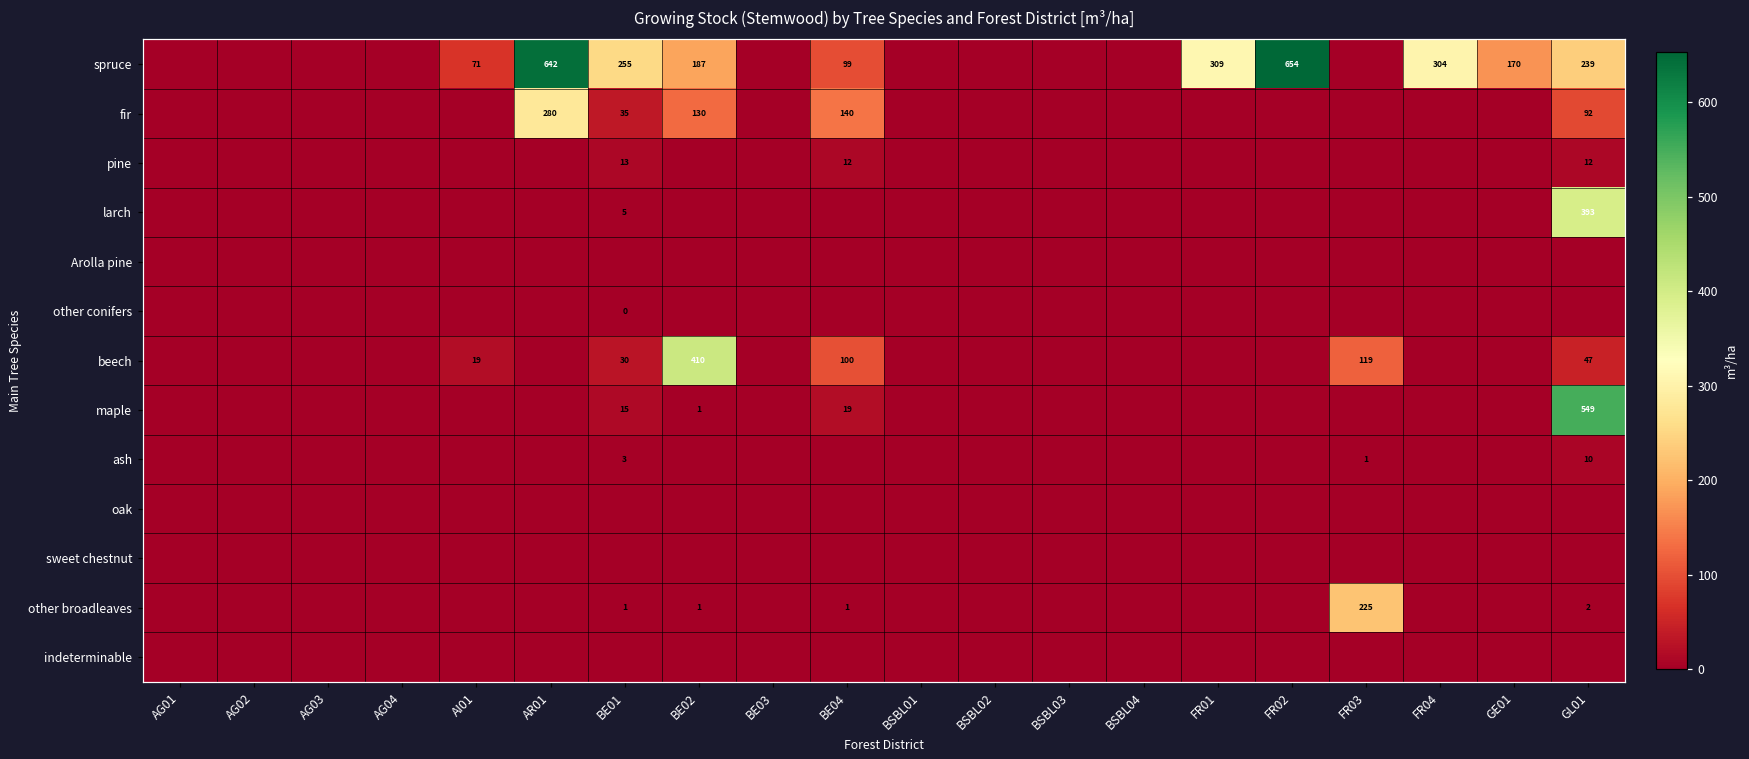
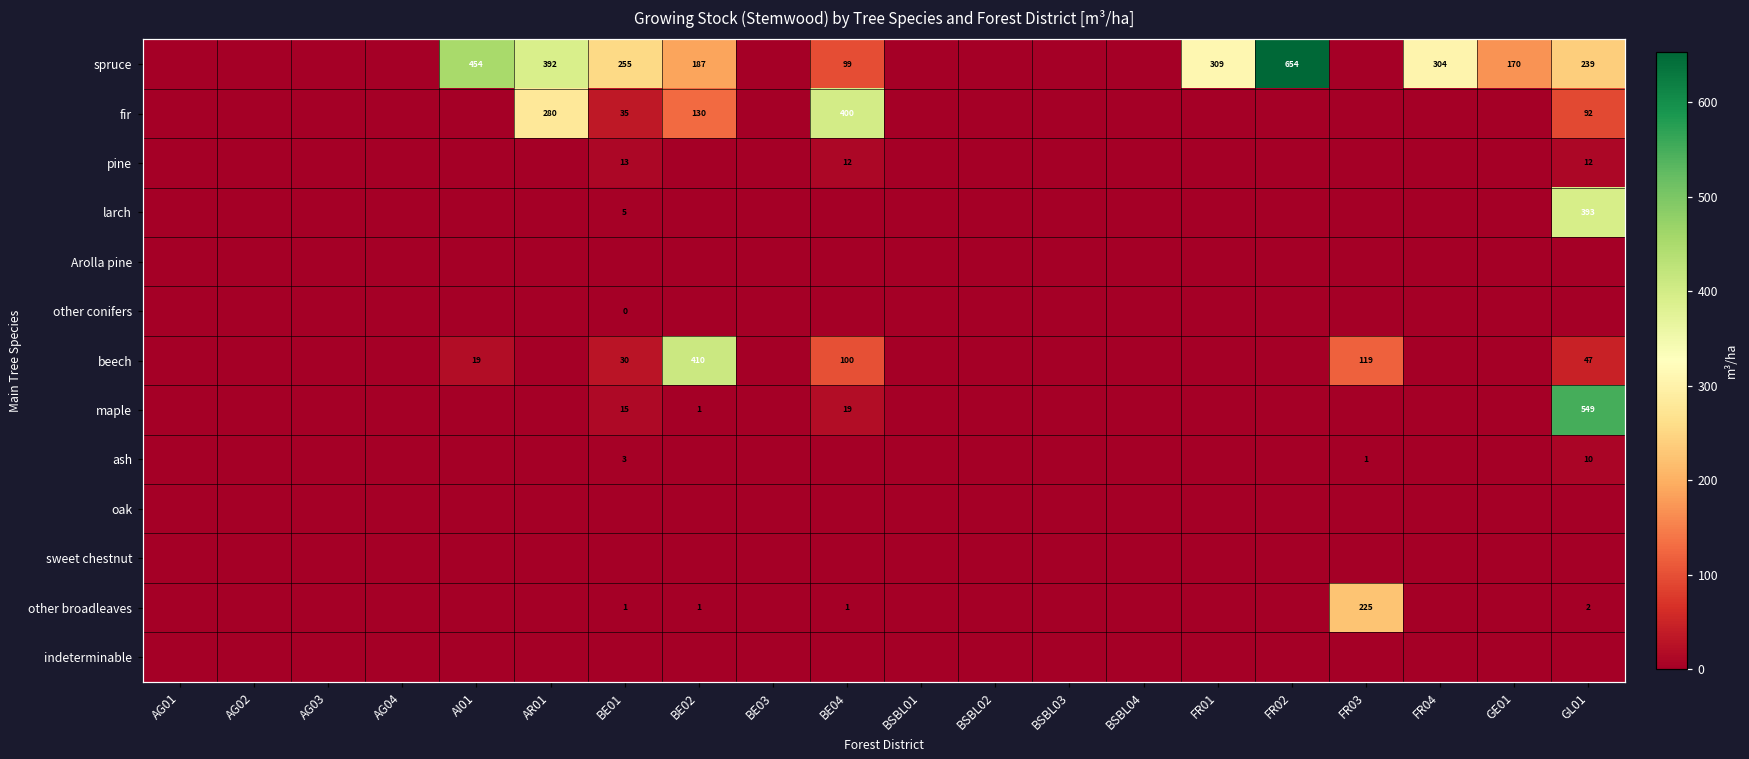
spruce, AI01: 71 -> 454
spruce, AR01: 642 -> 392
fir, BE04: 140 -> 400
